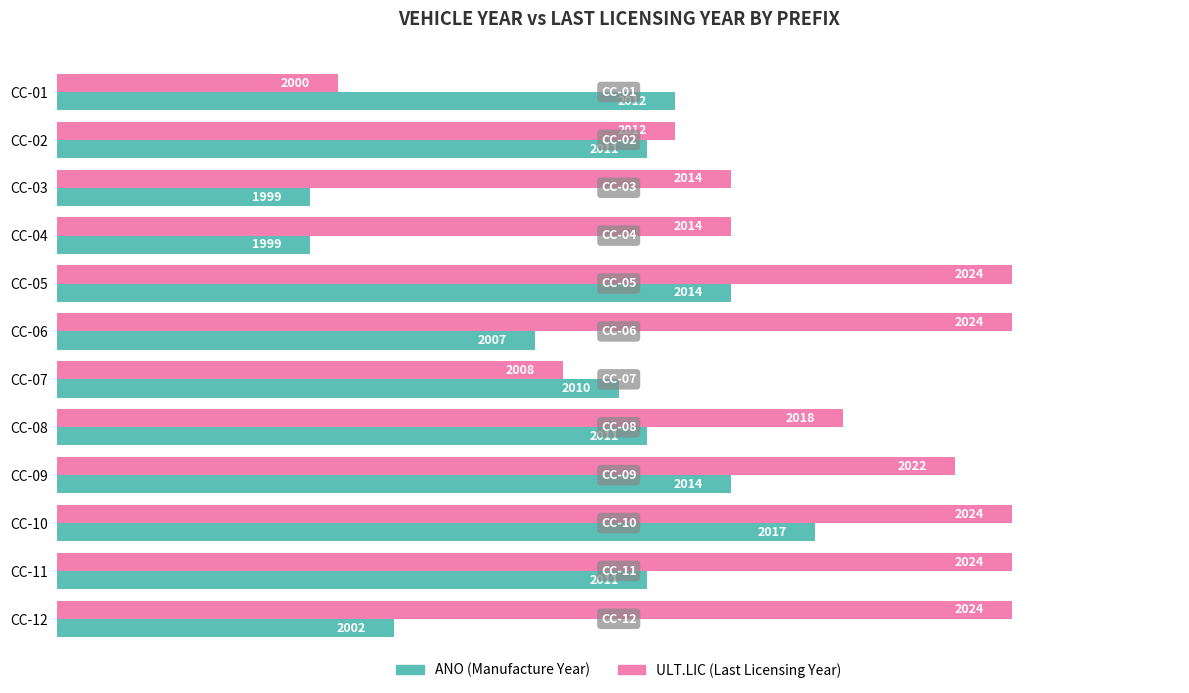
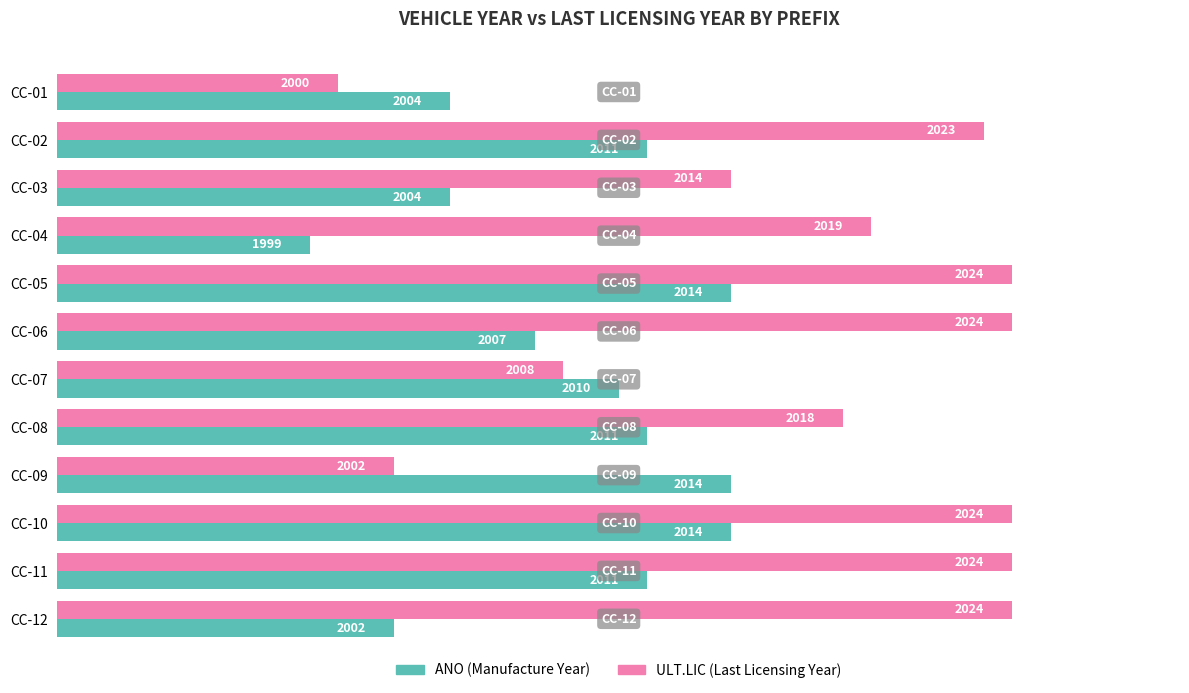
ANO (Manufacture Year), CC-01: 2012 -> 2004
ULT.LIC (Last Licensing Year), CC-02: 2012 -> 2023
ANO (Manufacture Year), CC-03: 1999 -> 2004
ULT.LIC (Last Licensing Year), CC-04: 2014 -> 2019
ULT.LIC (Last Licensing Year), CC-09: 2022 -> 2002
ANO (Manufacture Year), CC-10: 2017 -> 2014
